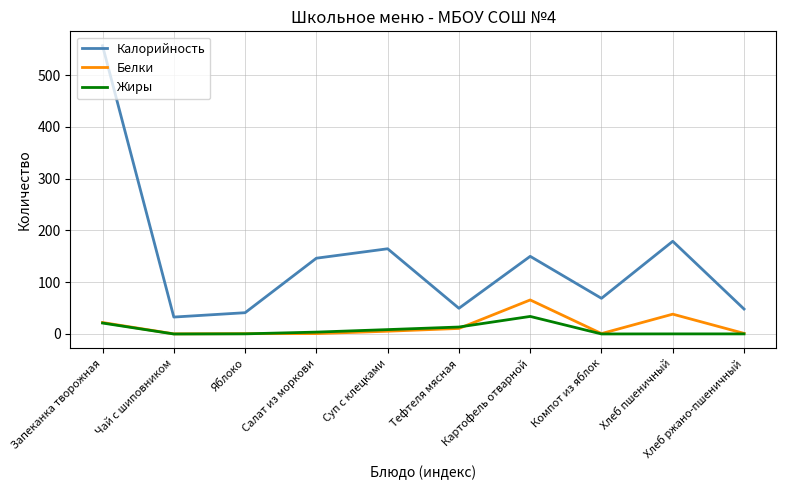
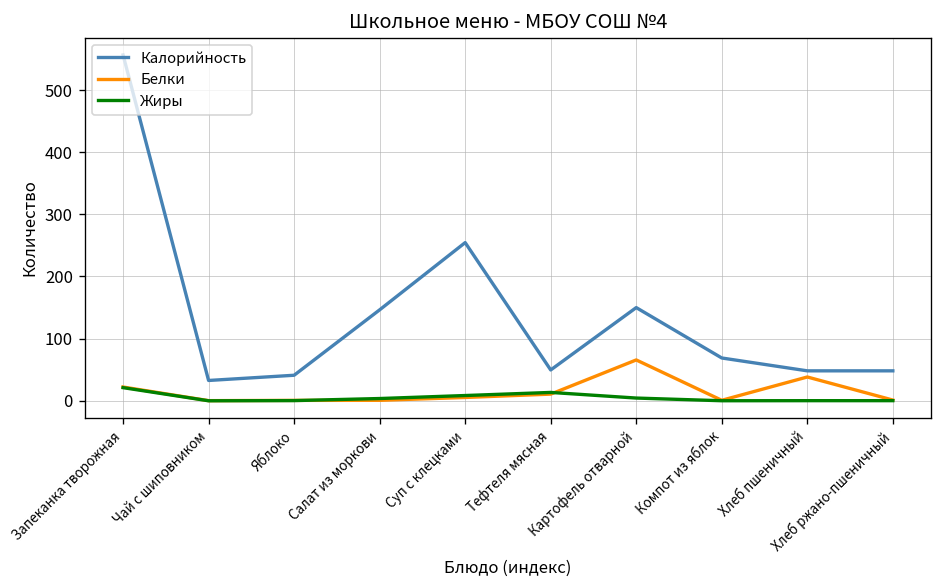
Калорийность, Суп с клецками: 160 -> 250
Жиры, Картофель отварной: 30 -> 0
Калорийность, Хлеб пшеничный: 180 -> 50
